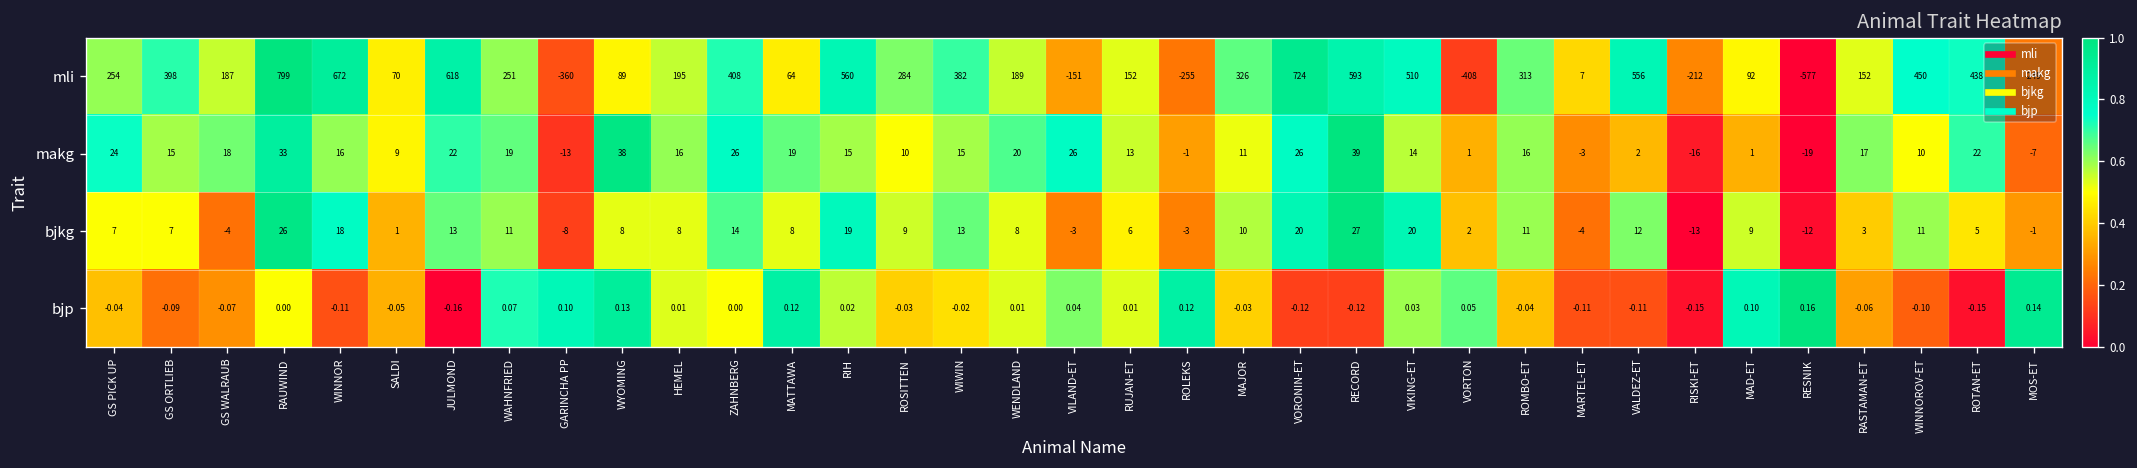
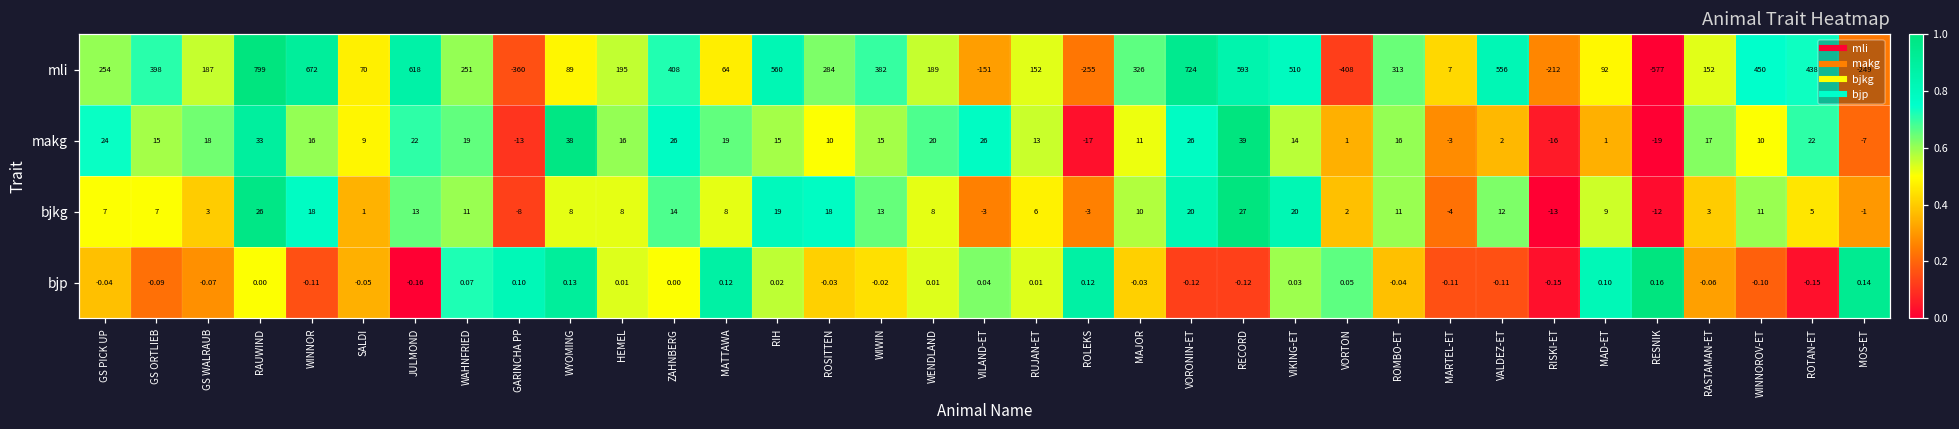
makg, ROLEKS: -1 -> -17
bjkg, GS WALRAUB: -4 -> 3
bjkg, ROSITTEN: 9 -> 18
